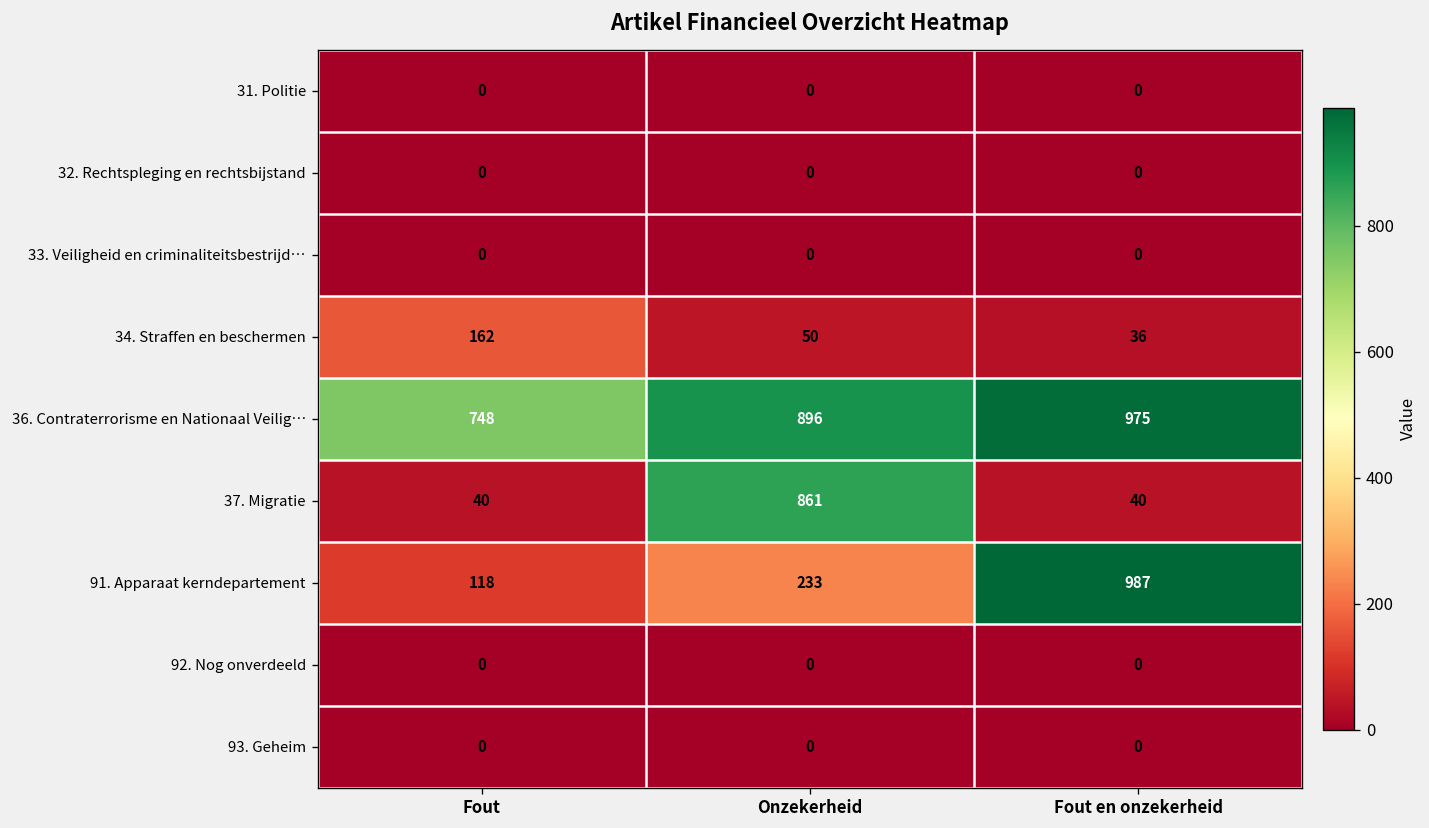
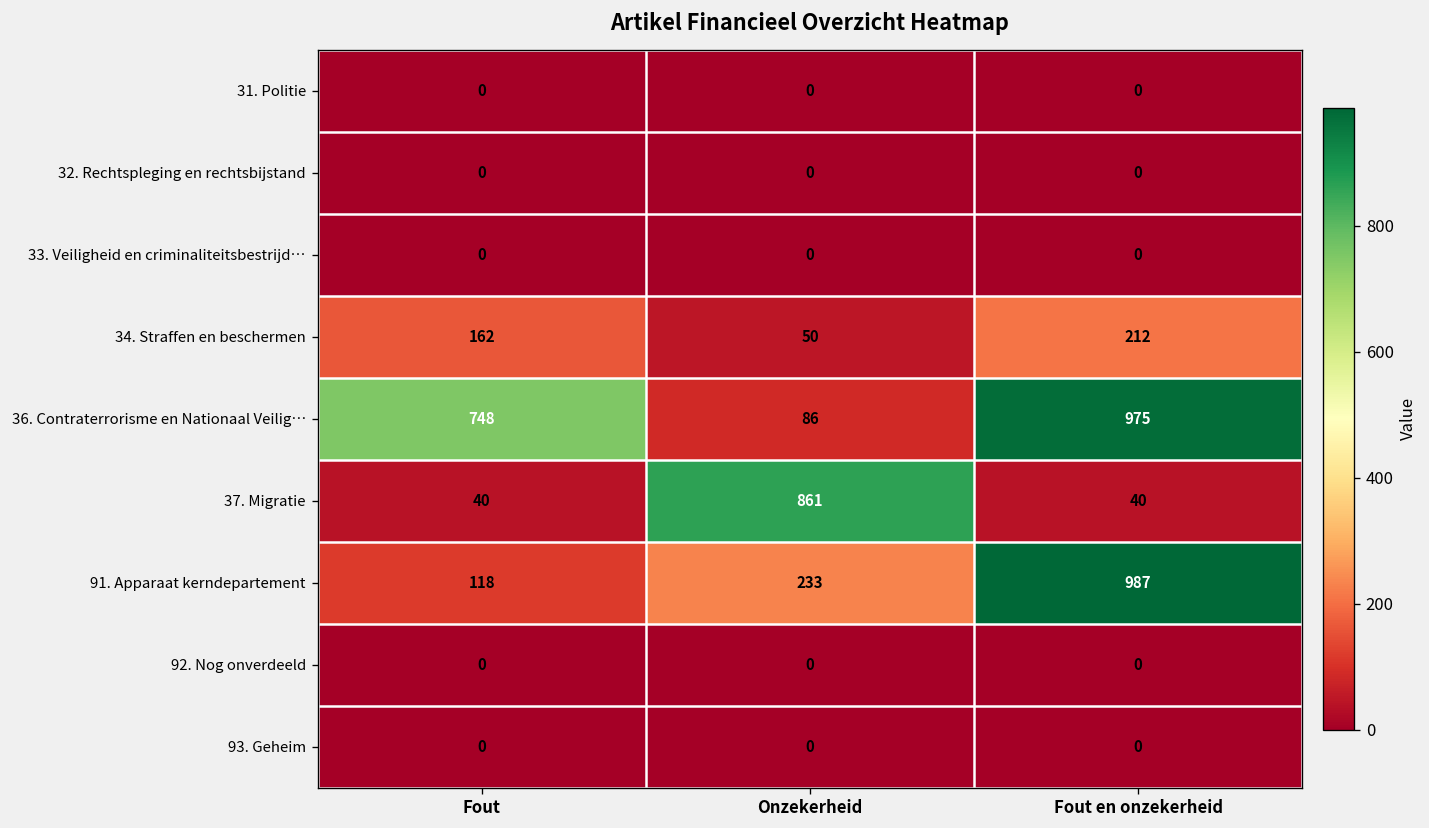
34. Straffen en beschermen, Fout en onzekerheid: 36 -> 212
36. Contraterrorisme en Nationaal Veilig…, Onzekerheid: 896 -> 86
